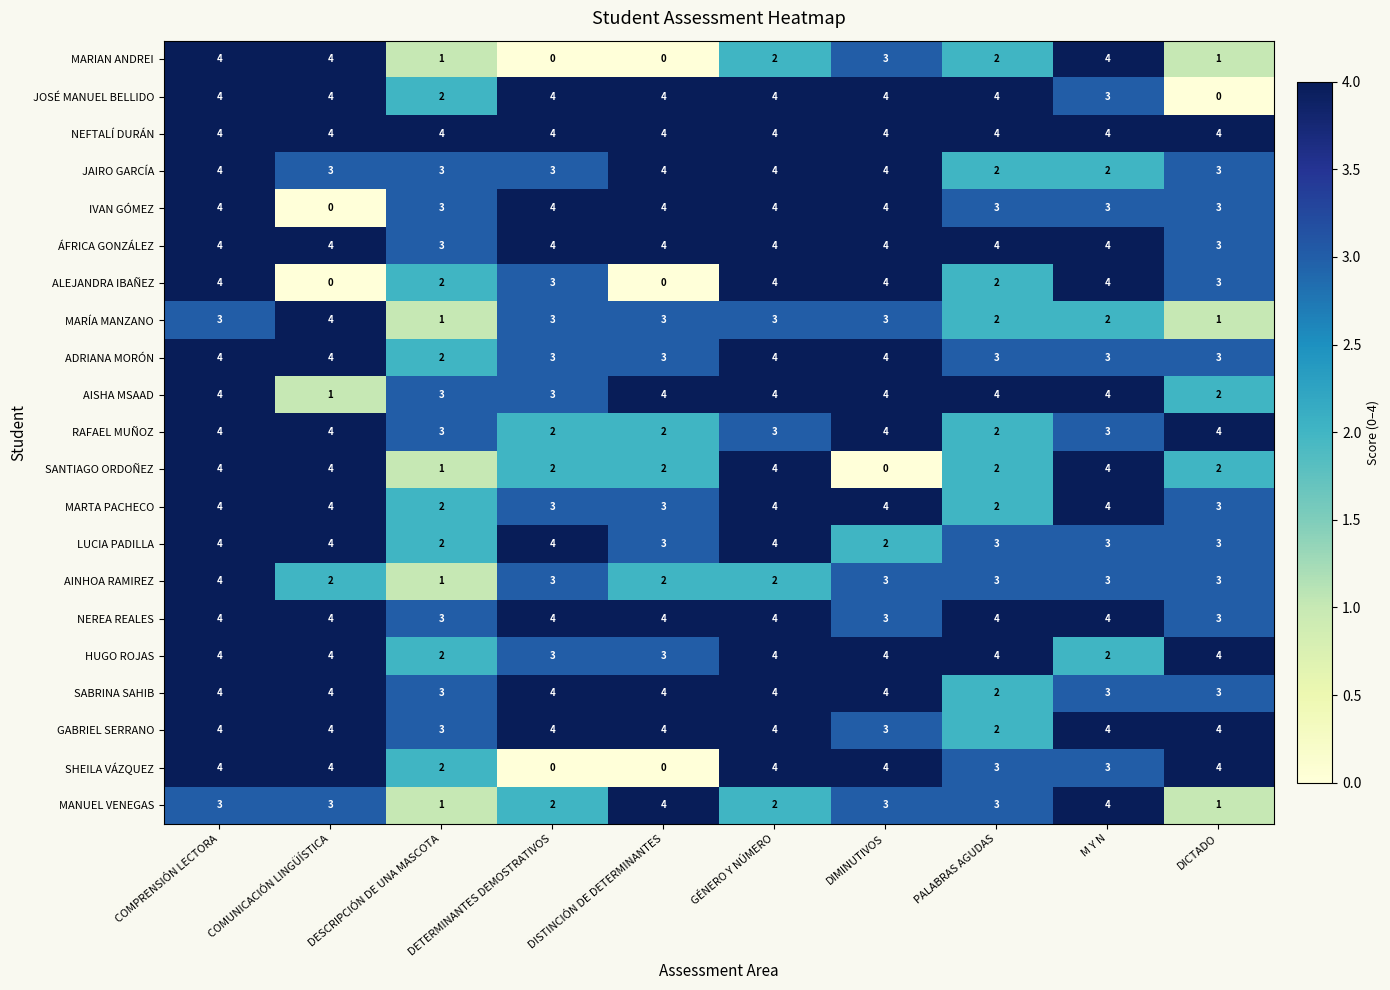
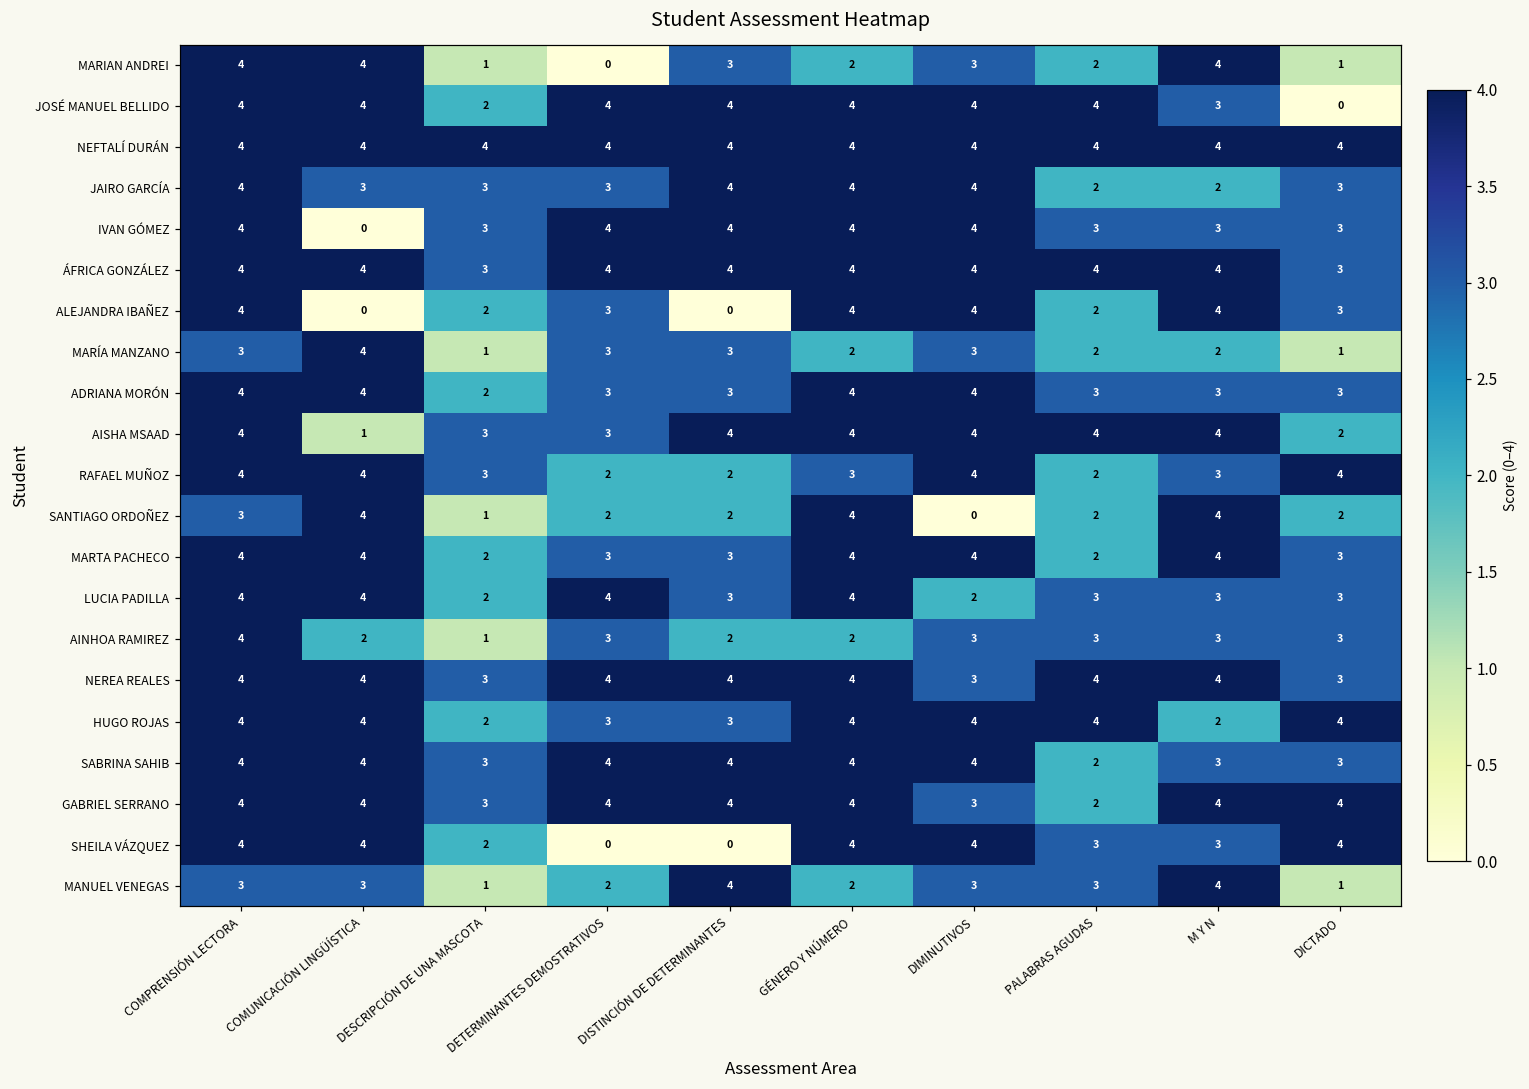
MARIAN ANDREI, DISTINCIÓN DE DETERMINANTES: 0 -> 3
MARÍA MANZANO, GÉNERO Y NÚMERO: 3 -> 2
SANTIAGO ORDOÑEZ, COMPRENSIÓN LECTORA: 4 -> 3
